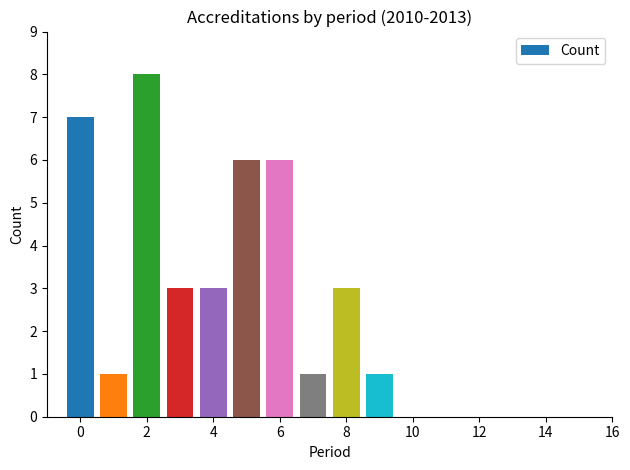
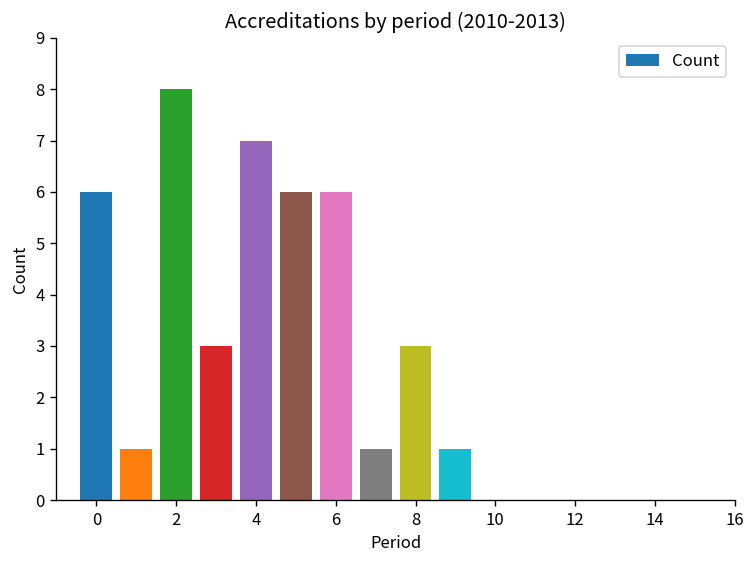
0: 7 -> 6
4: 3 -> 7
